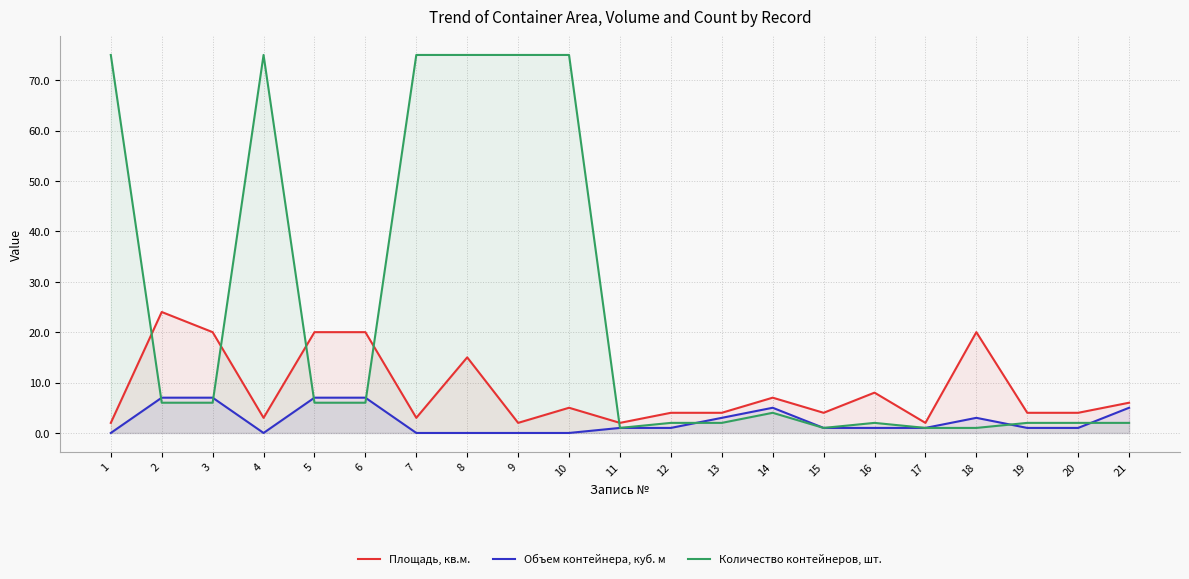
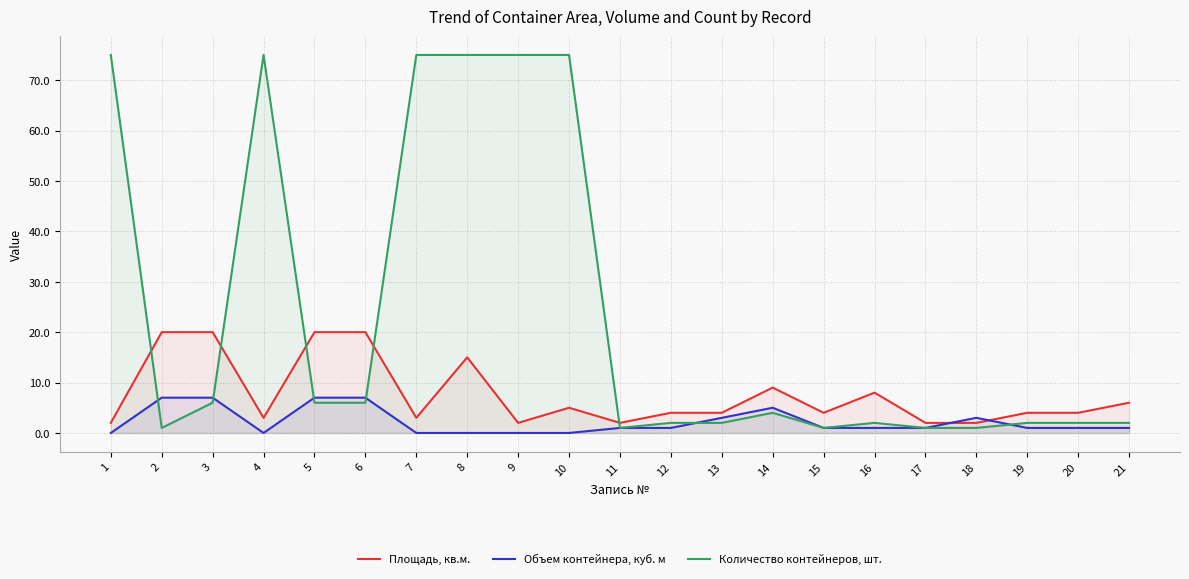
Площадь, кв.м., 2: 24 -> 20
Количество контейнеров, шт., 2: 6 -> 1
Площадь, кв.м., 14: 7 -> 9
Площадь, кв.м., 18: 20 -> 2
Объем контейнера, куб. м, 21: 5 -> 1
